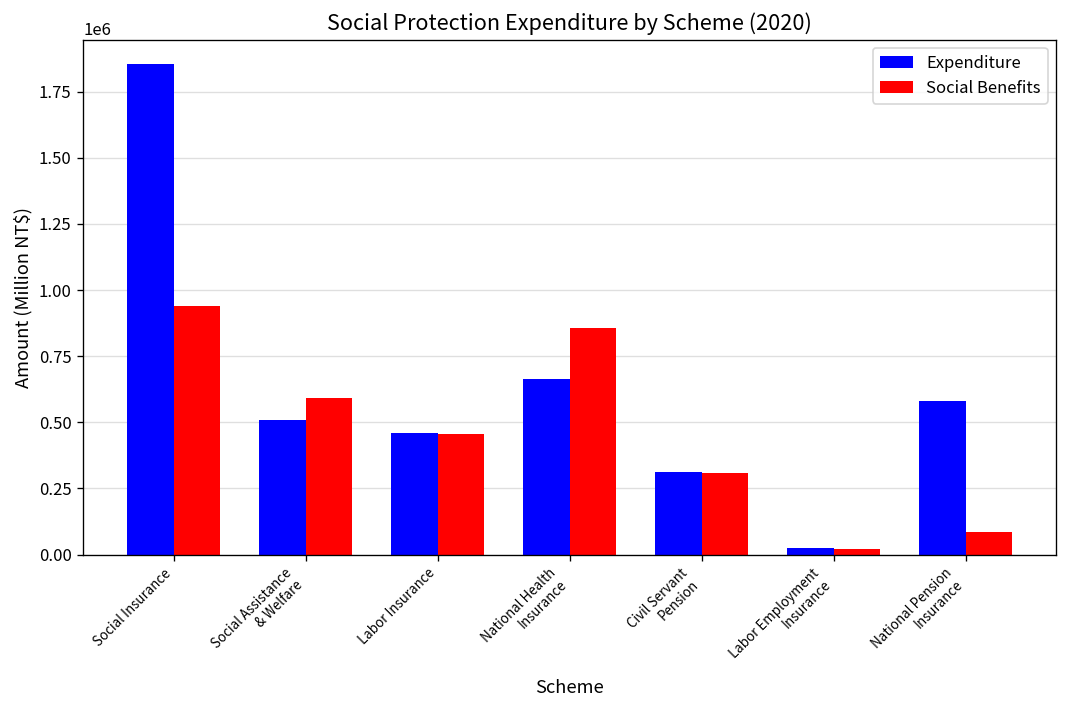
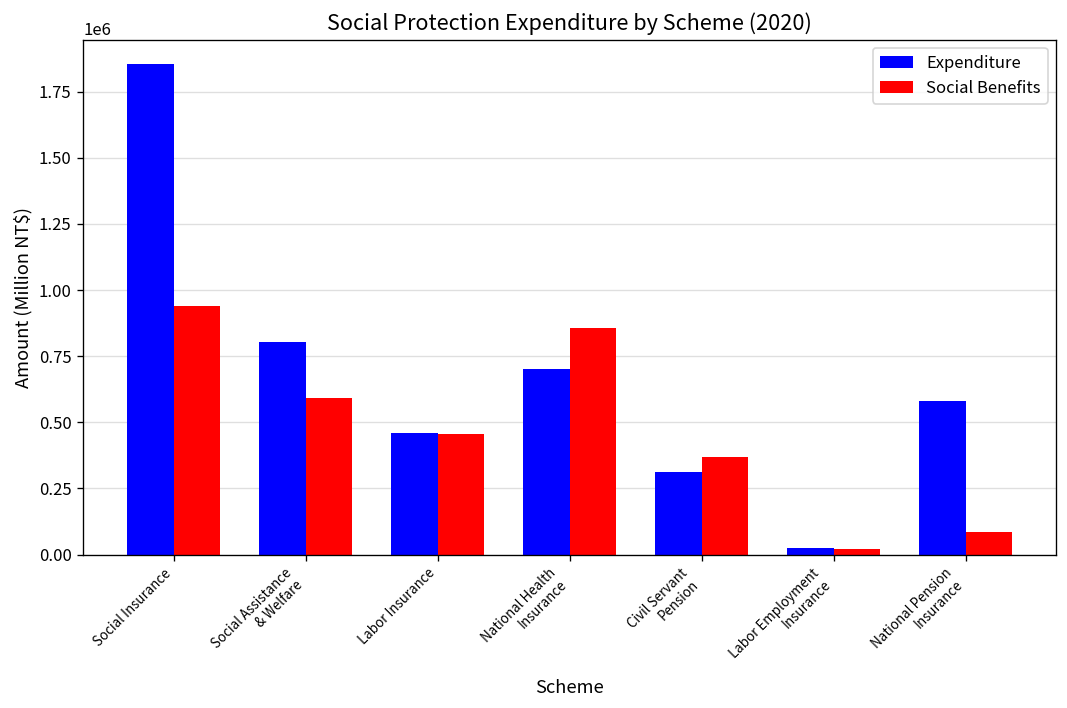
Expenditure, Social Assistance & Welfare: 510000 -> 800000
Expenditure, National Health Insurance: 660000 -> 700000
Social Benefits, Civil Servant Pension: 310000 -> 370000
